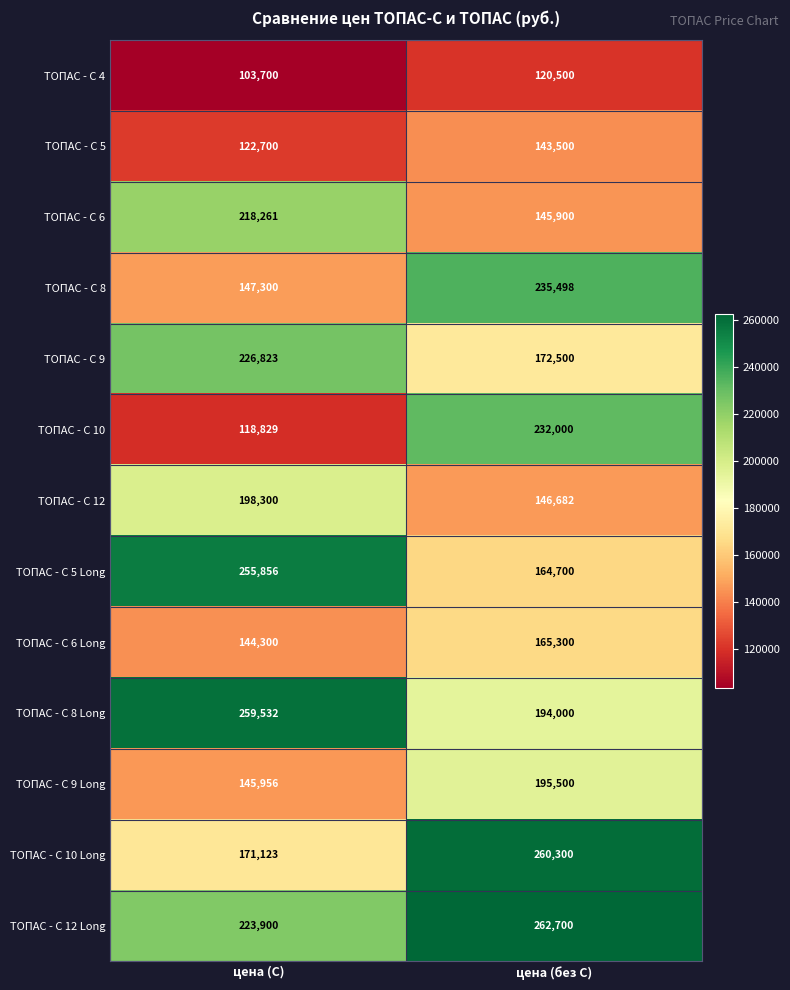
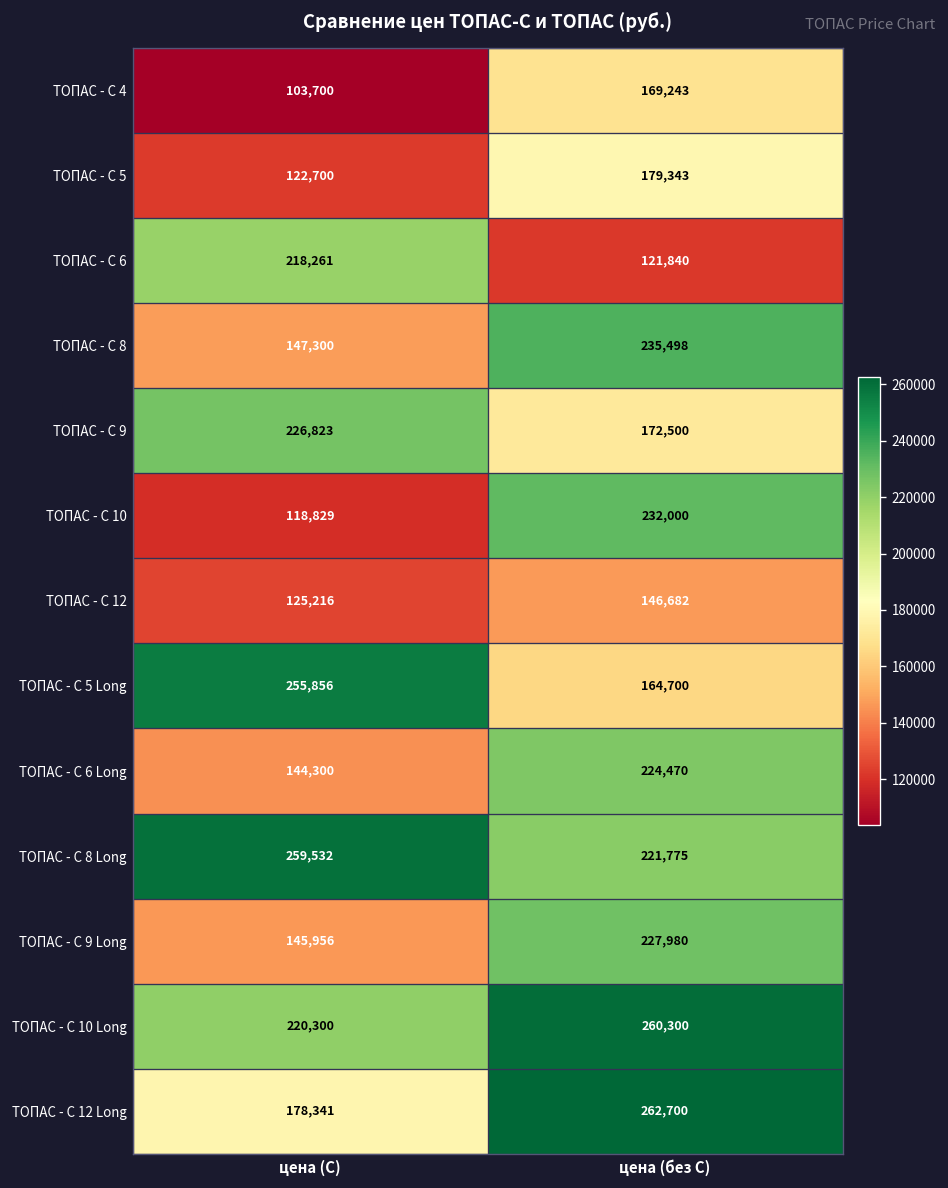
ТОПАС - С 4, цена (без С): 120,500 -> 169,243
ТОПАС - С 5, цена (без С): 143,500 -> 179,343
ТОПАС - С 6, цена (без С): 145,900 -> 121,840
ТОПАС - С 12, цена (С): 198,300 -> 125,216
ТОПАС - С 6 Long, цена (без С): 165,300 -> 224,470
ТОПАС - С 8 Long, цена (без С): 194,000 -> 221,775
ТОПАС - С 9 Long, цена (без С): 195,500 -> 227,980
ТОПАС - С 10 Long, цена (С): 171,123 -> 220,300
ТОПАС - С 12 Long, цена (С): 223,900 -> 178,341
